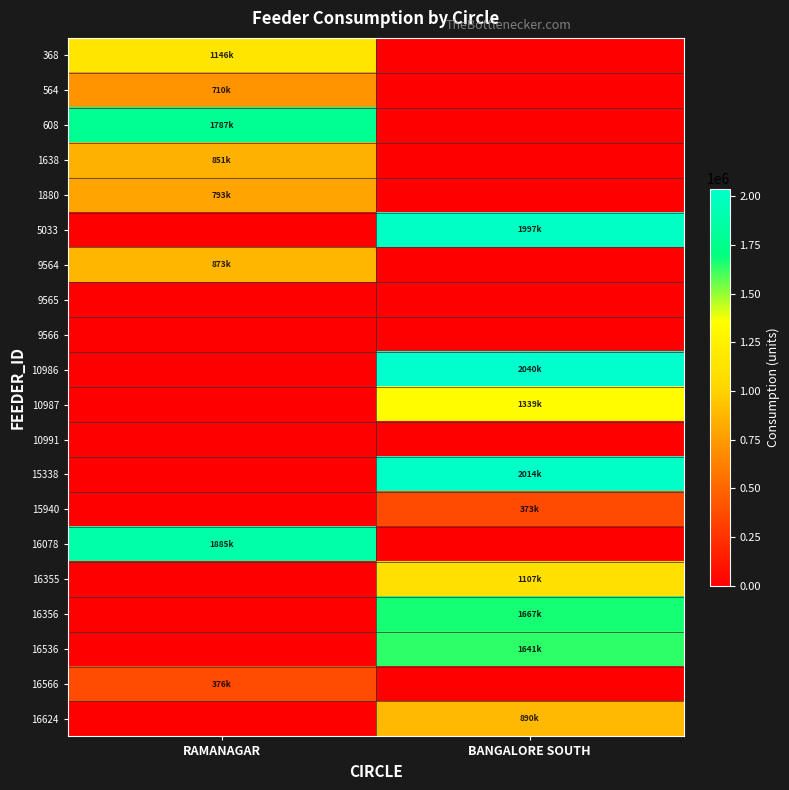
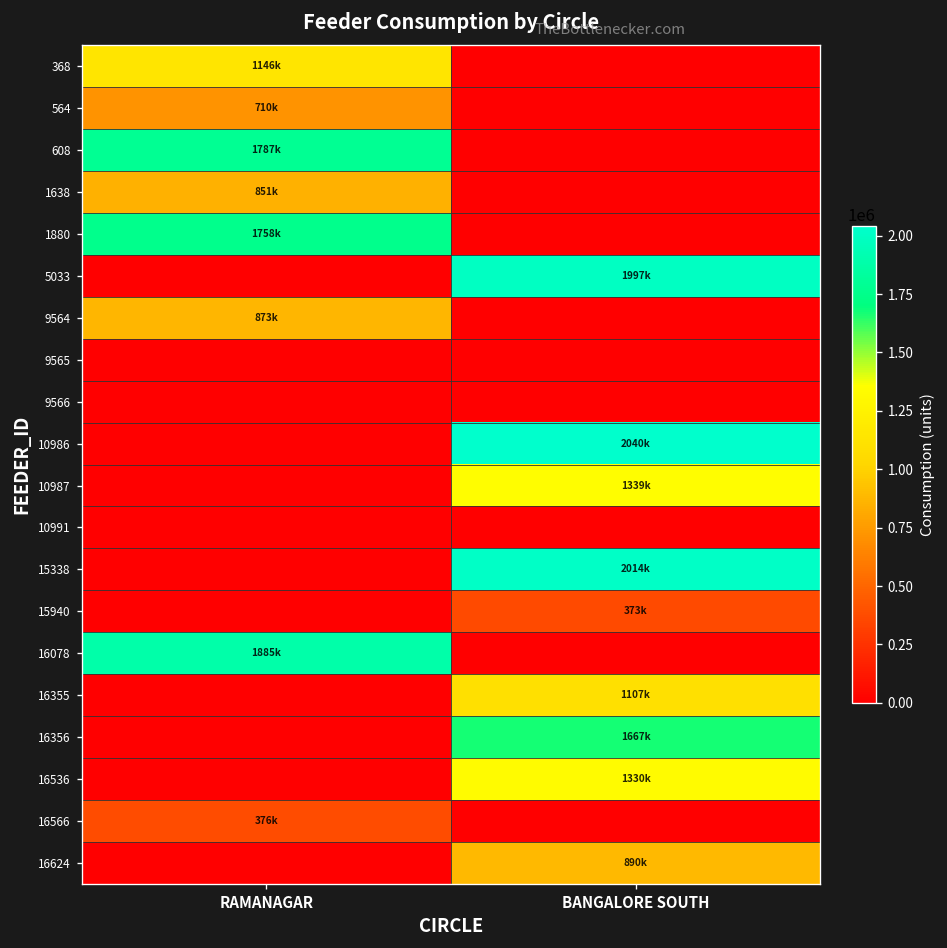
1880, RAMANAGAR: 793k -> 1758k
16536, BANGALORE SOUTH: 1641k -> 1330k
